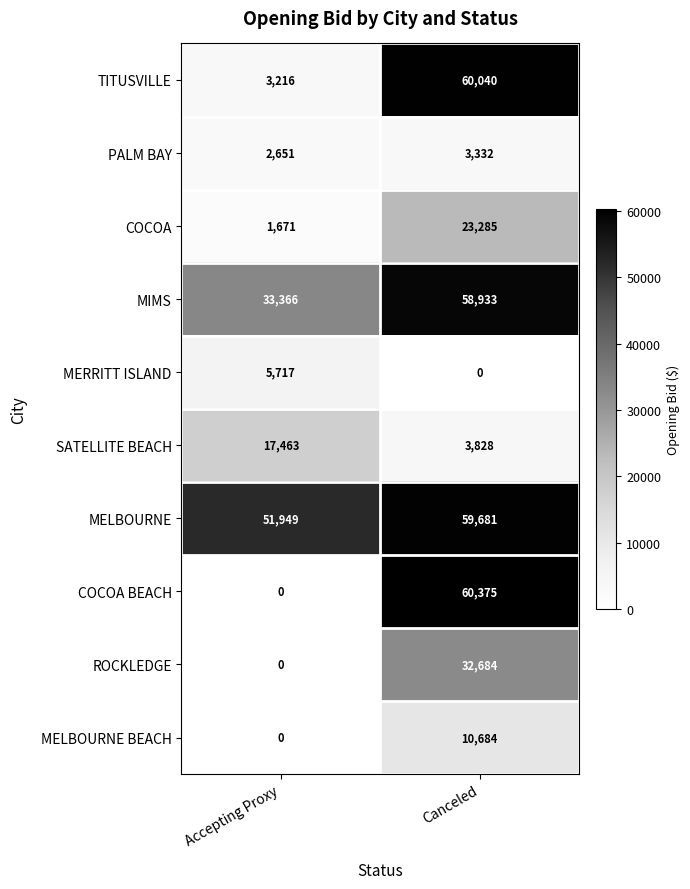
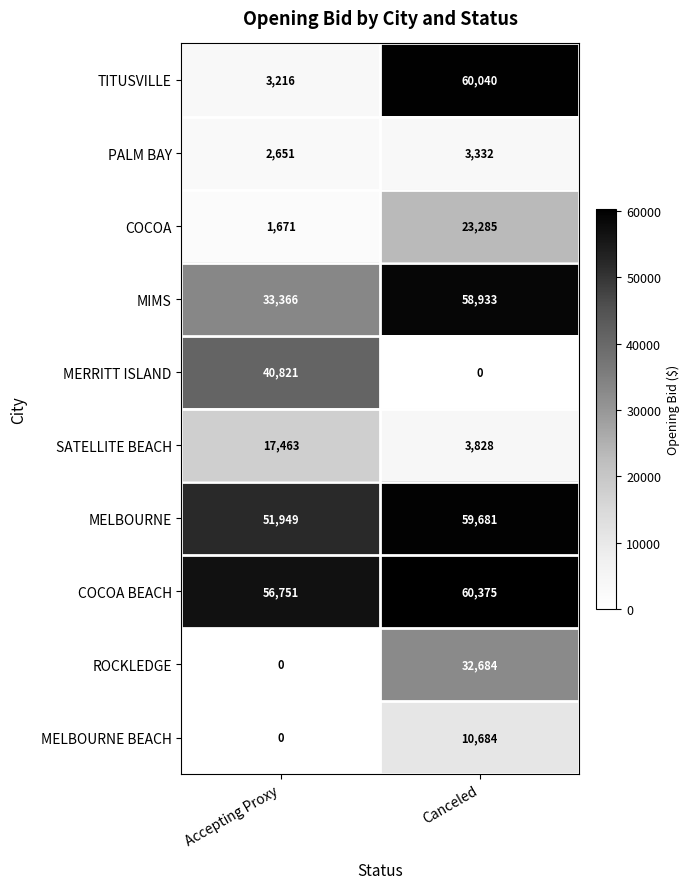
MERRITT ISLAND, Accepting Proxy: 5,717 -> 40,821
COCOA BEACH, Accepting Proxy: 0 -> 56,751
